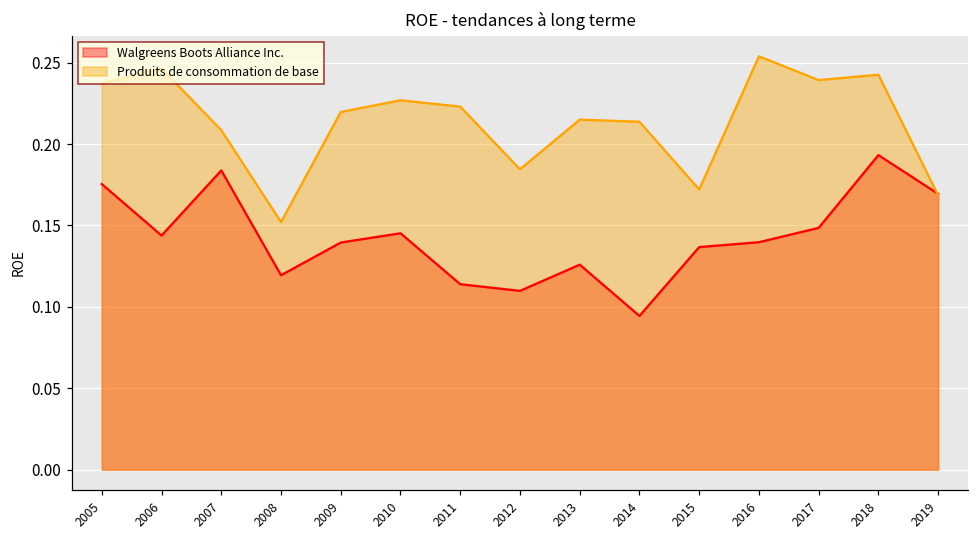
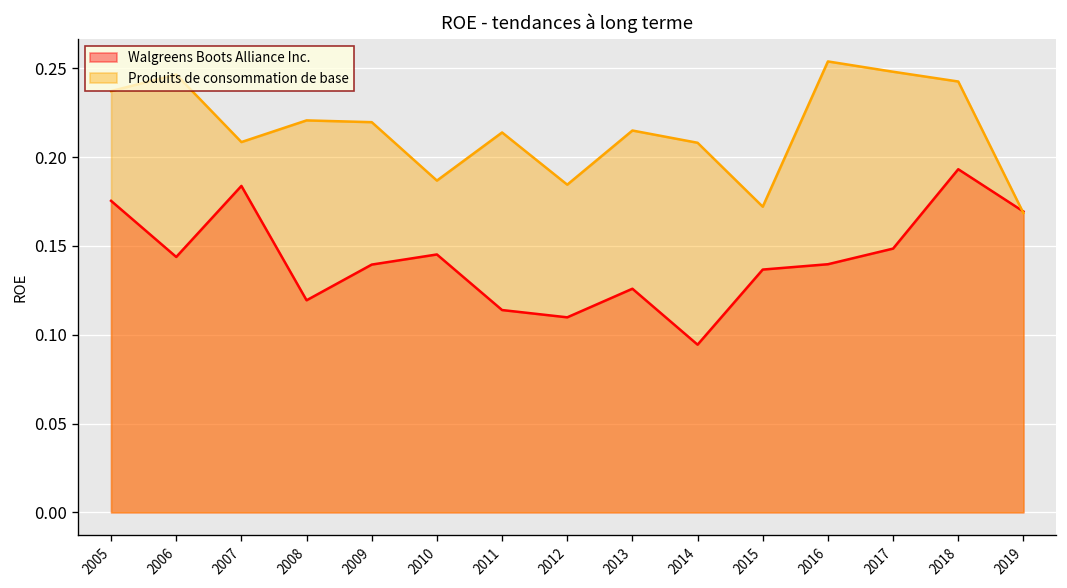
Produits de consommation de base, 2008: 0.152 -> 0.221
Produits de consommation de base, 2010: 0.227 -> 0.187
Produits de consommation de base, 2011: 0.223 -> 0.214
Produits de consommation de base, 2014: 0.214 -> 0.208
Produits de consommation de base, 2017: 0.239 -> 0.248
